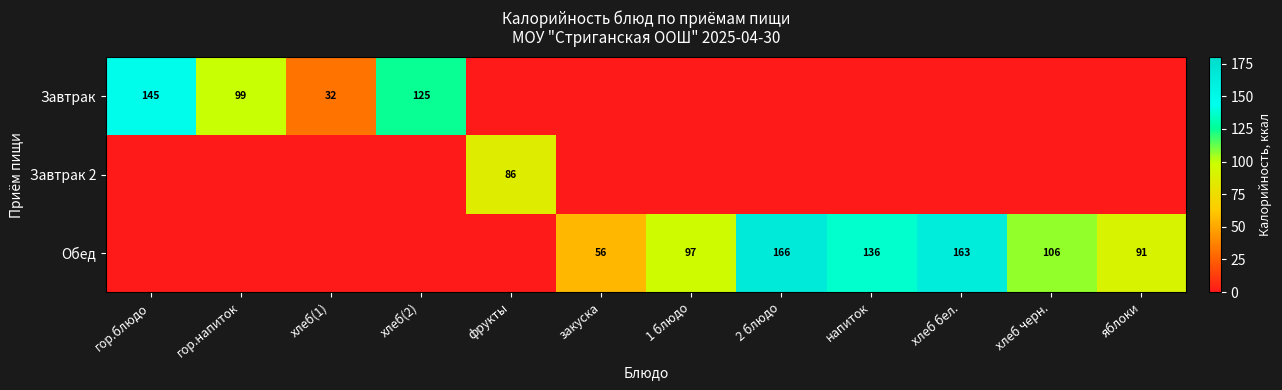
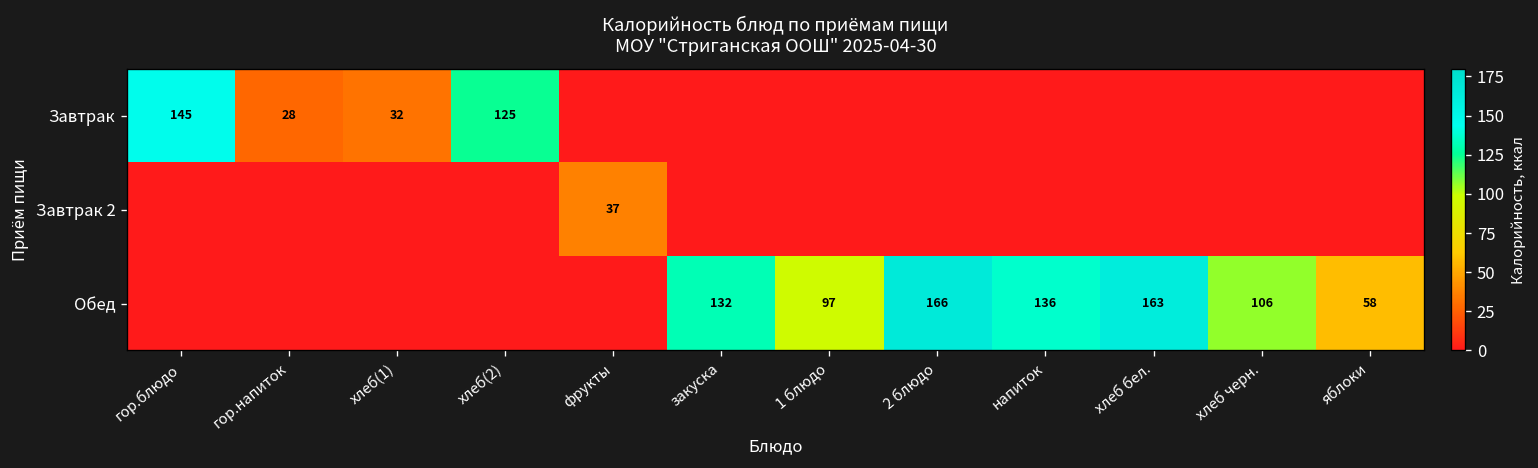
Завтрак, гор.напиток: 99 -> 28
Завтрак 2, фрукты: 86 -> 37
Обед, закуска: 56 -> 132
Обед, яблоки: 91 -> 58
